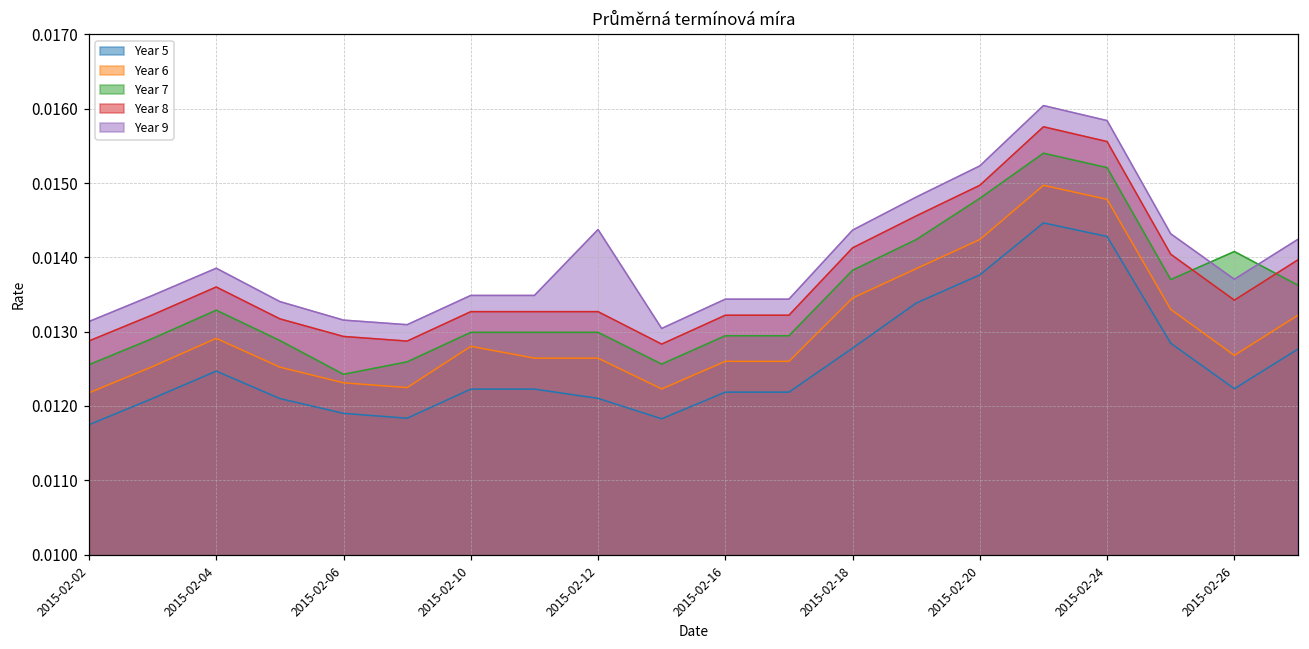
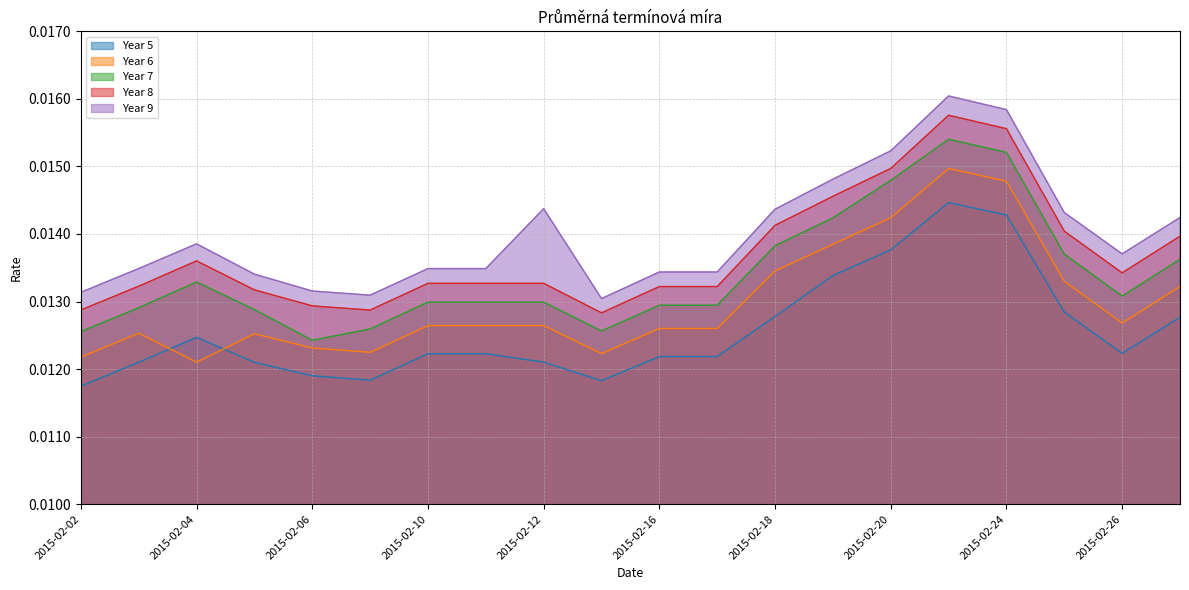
Year 6, 2015-02-04: 0.0129 -> 0.0121
Year 6, 2015-02-10: 0.0128 -> 0.0126
Year 7, 2015-02-26: 0.0141 -> 0.0131
